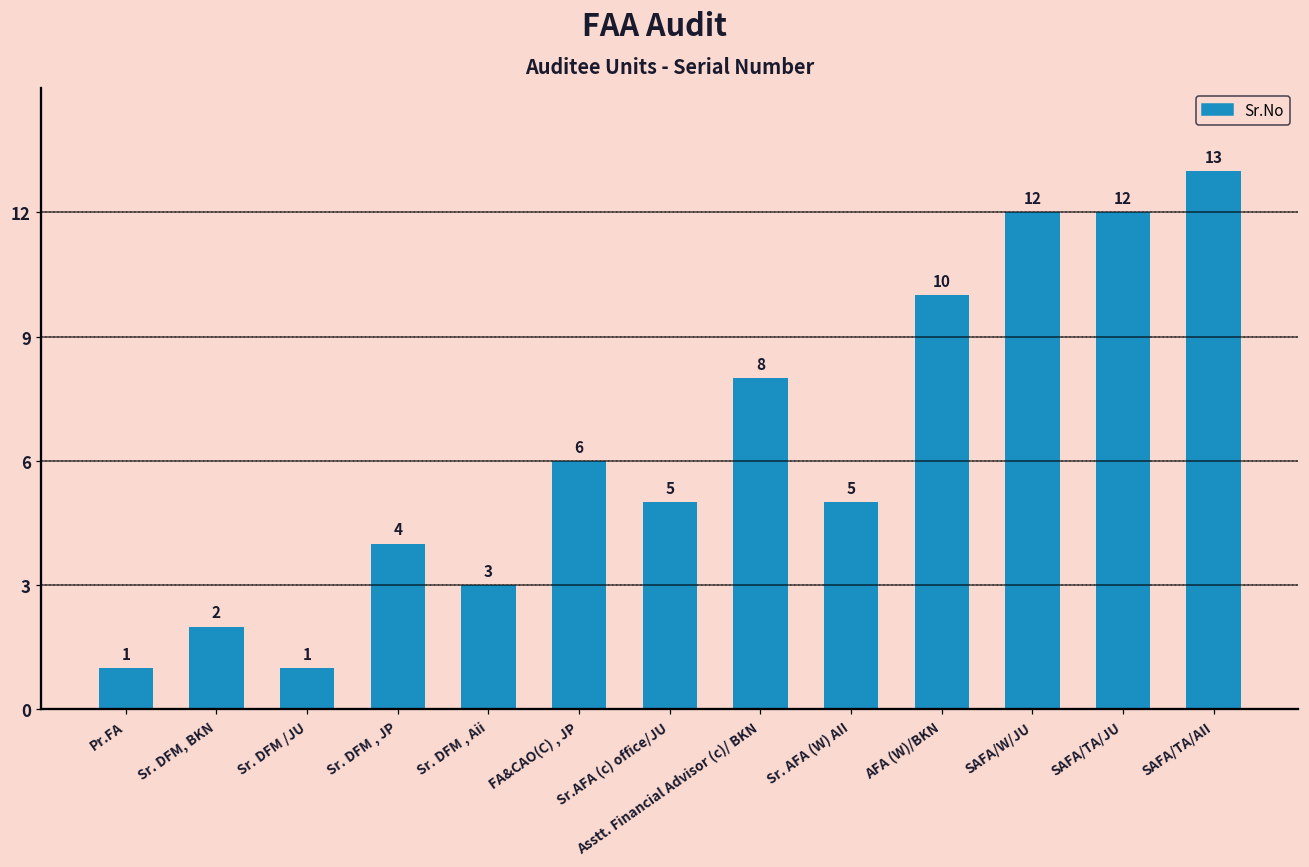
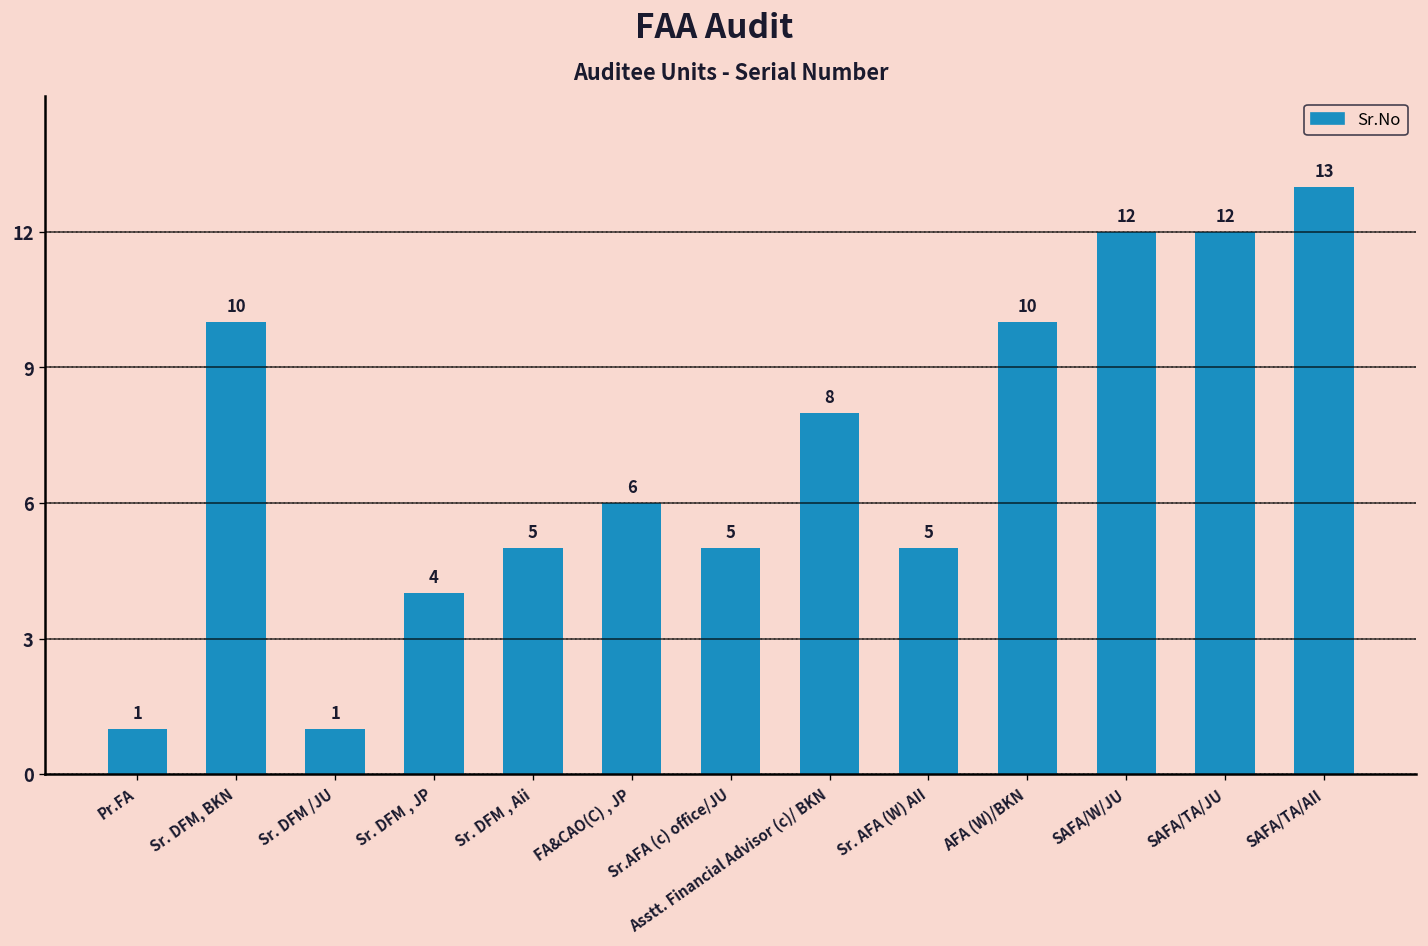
Sr. DFM, BKN: 2 -> 10
Sr. DFM , Aii: 3 -> 5
